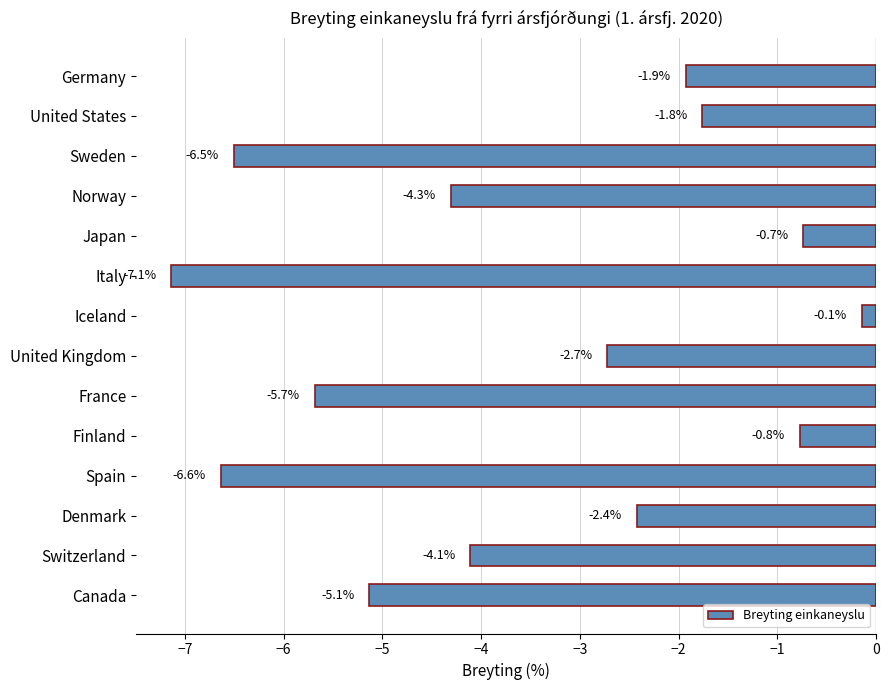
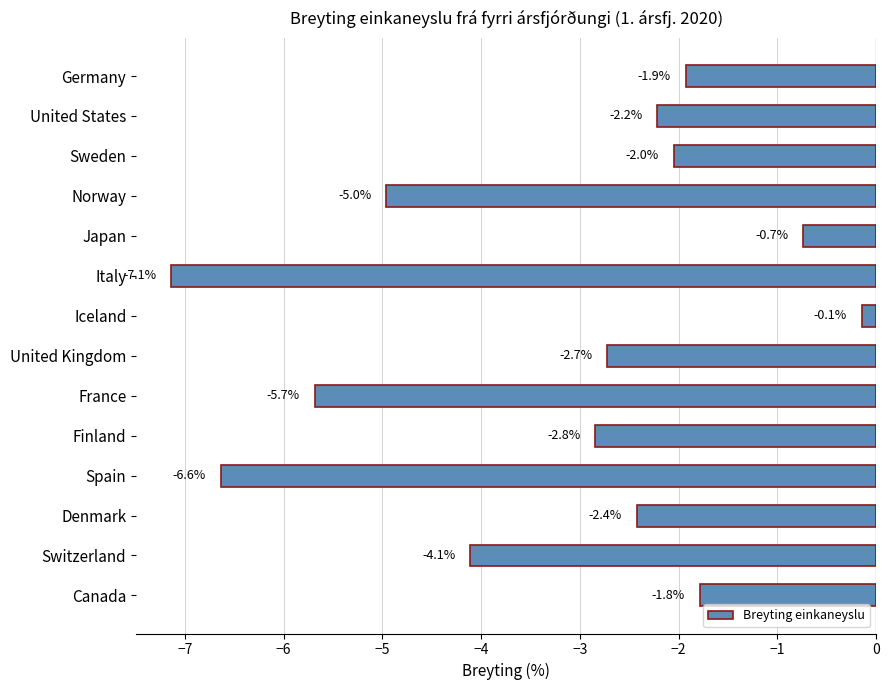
United States: -1.8% -> -2.2%
Sweden: -6.5% -> -2.0%
Norway: -4.3% -> -5.0%
Finland: -0.8% -> -2.8%
Canada: -5.1% -> -1.8%
